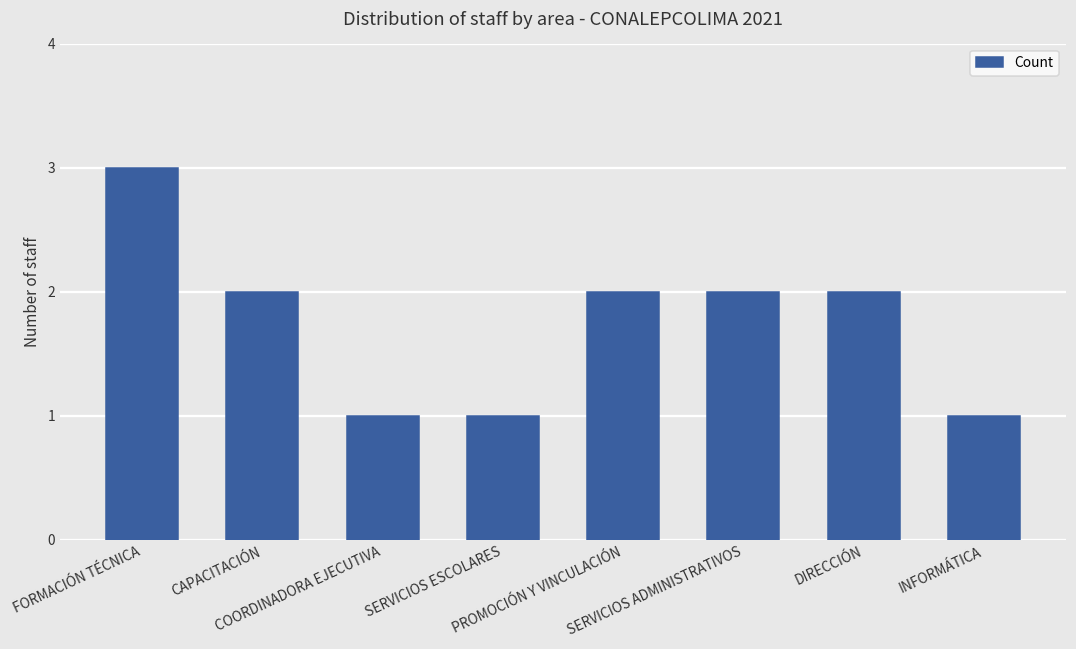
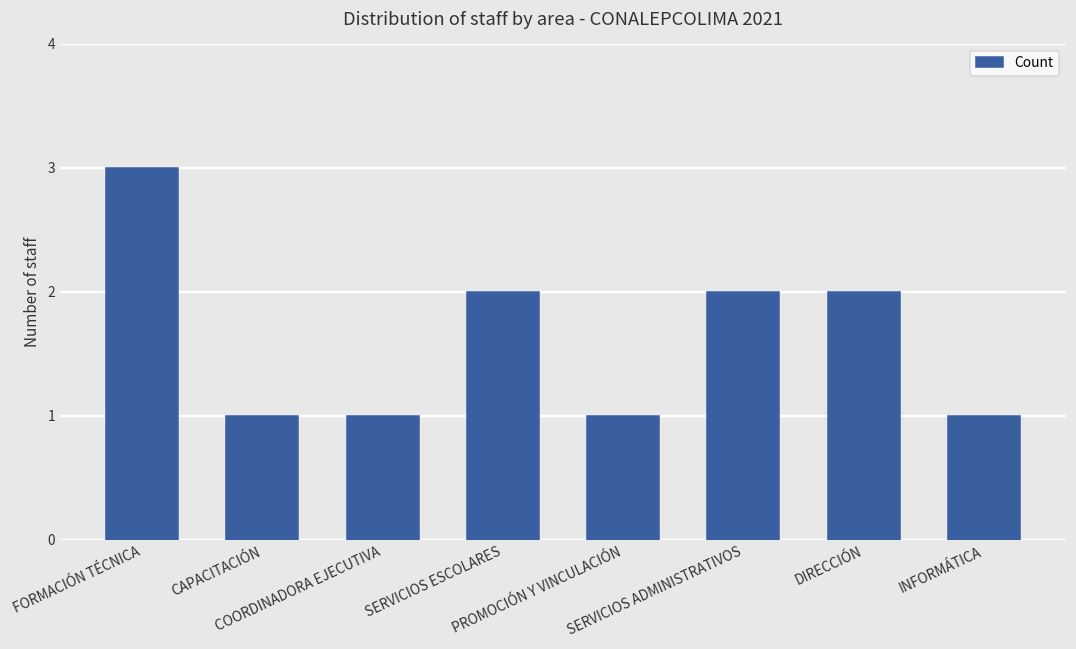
CAPACITACIÓN: 2 -> 1
SERVICIOS ESCOLARES: 1 -> 2
PROMOCIÓN Y VINCULACIÓN: 2 -> 1
